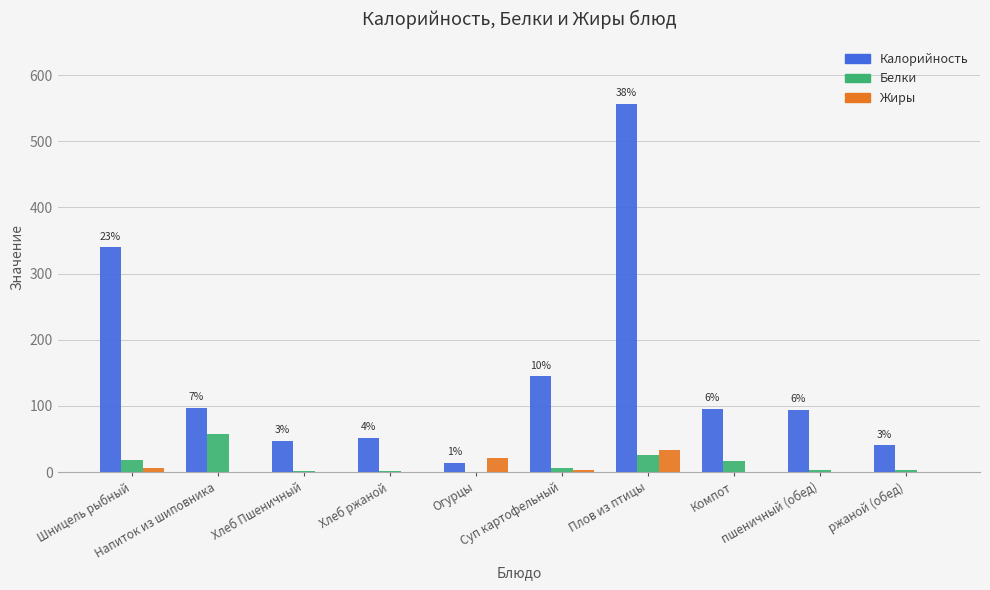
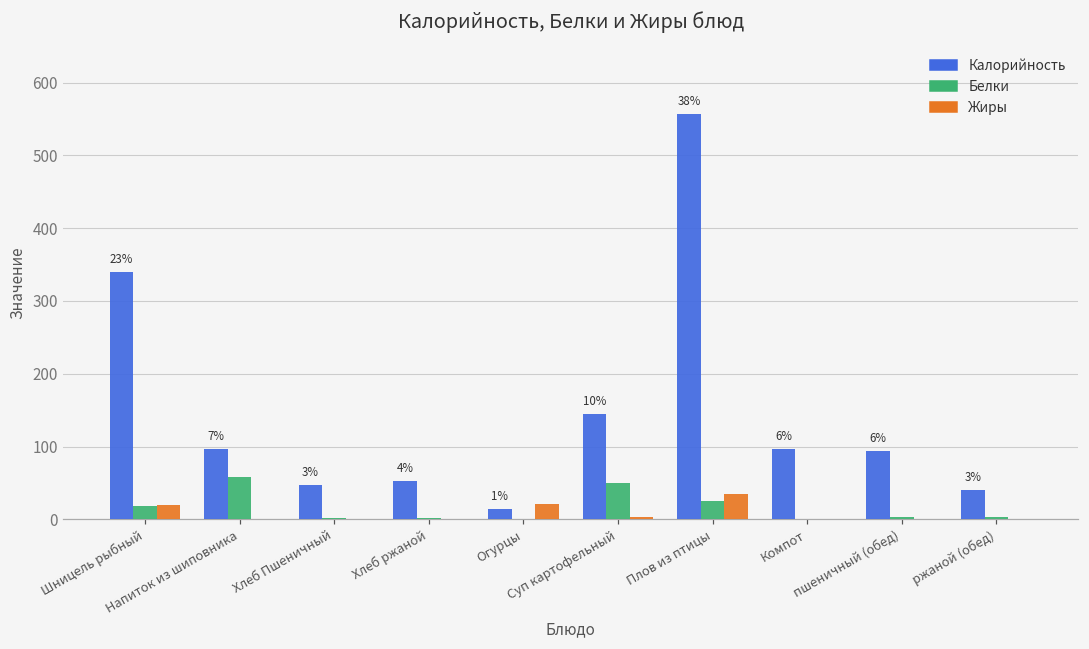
Жиры, Шницель рыбный: 10 -> 20
Белки, Суп картофельный: 10 -> 50
Белки, Компот: 20 -> 0
